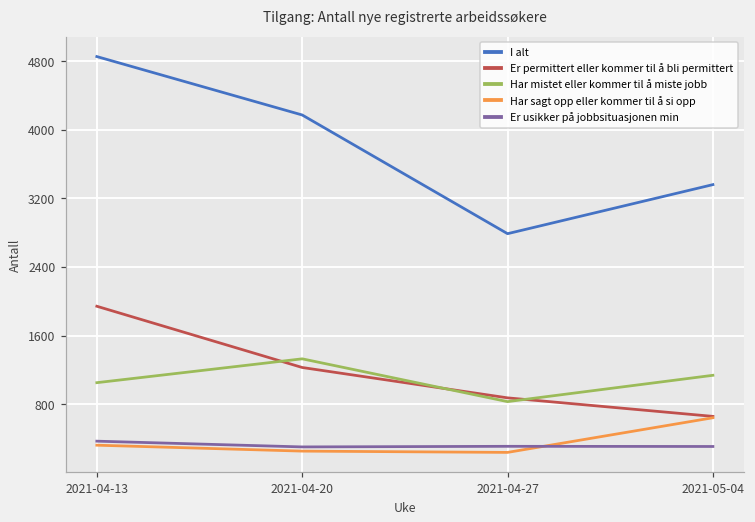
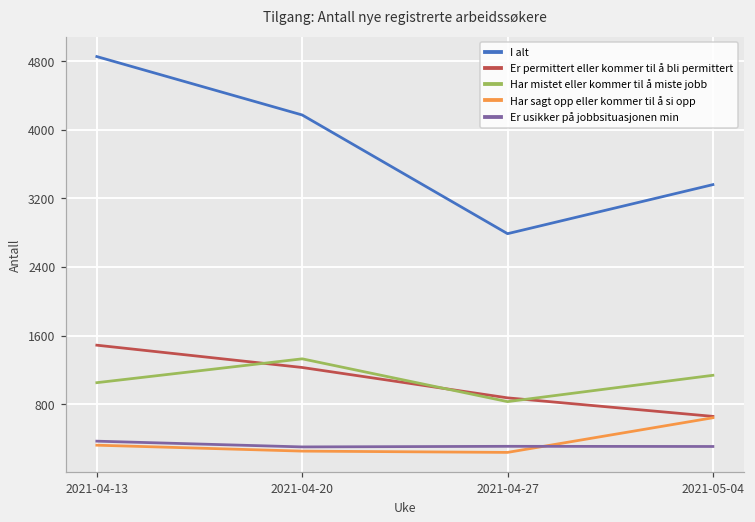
Er permittert eller kommer til å bli permittert, 2021-04-13: 1900 -> 1500
